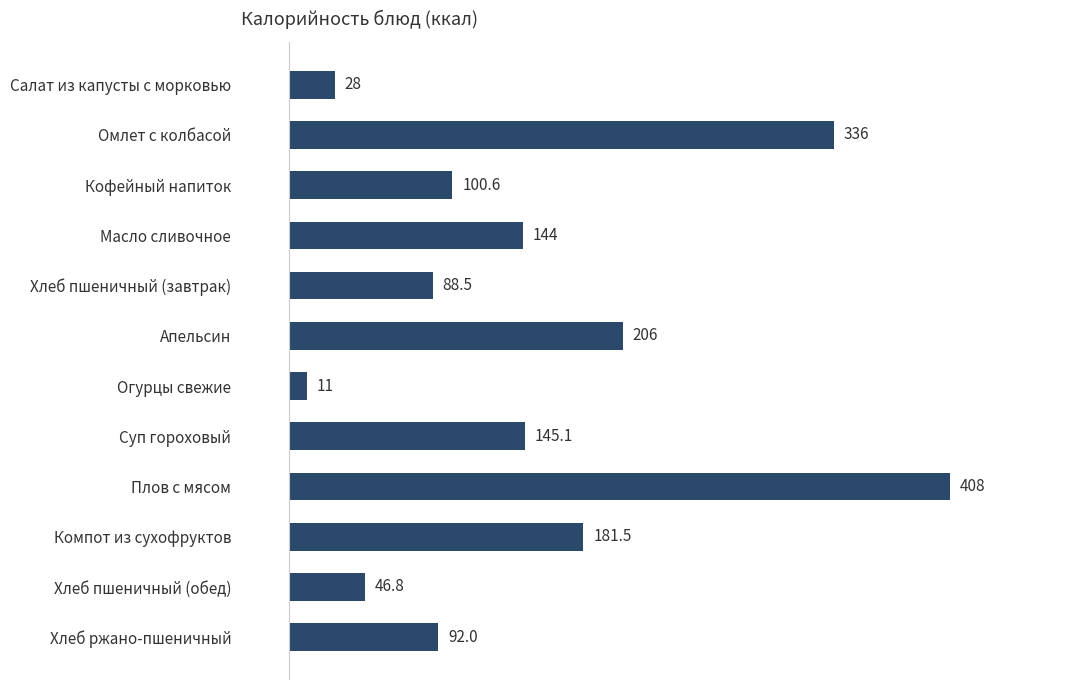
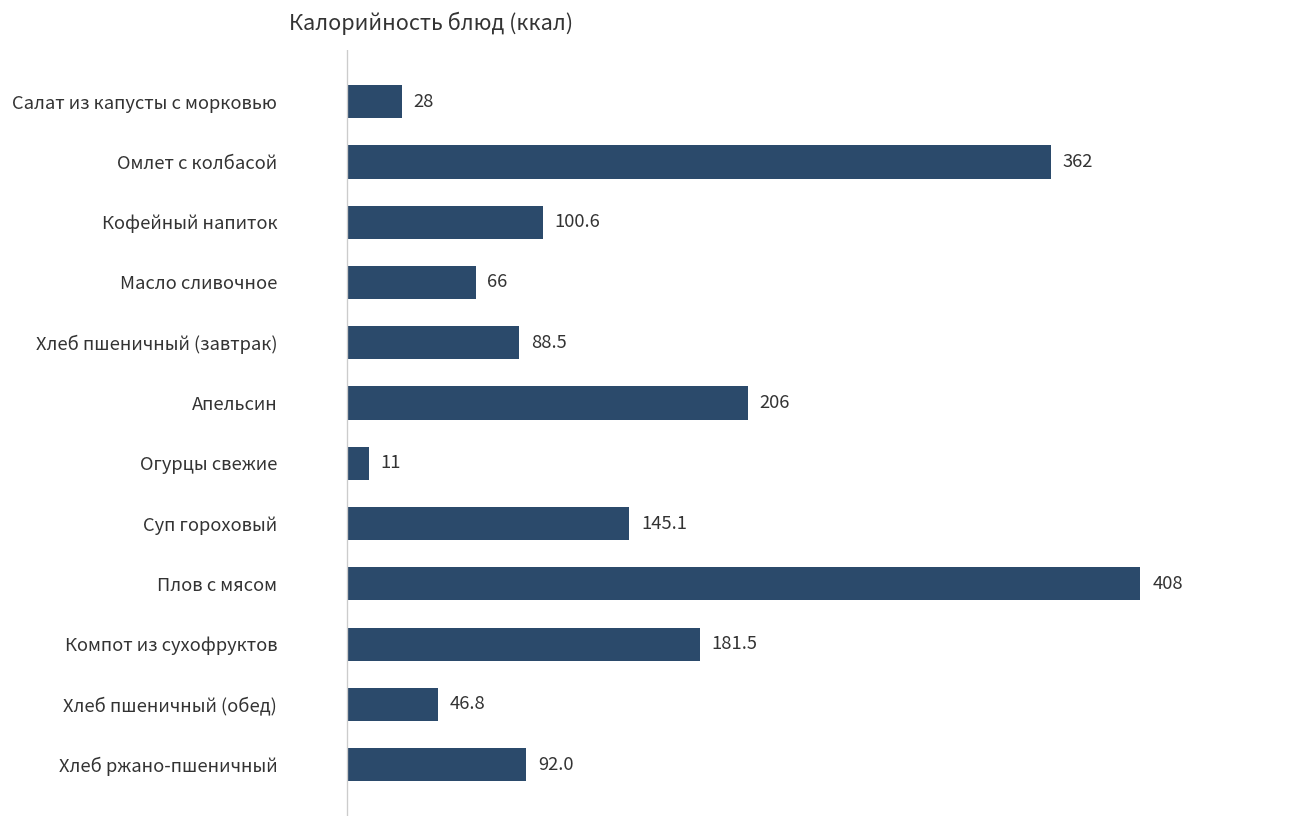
Омлет с колбасой: 336 -> 362
Масло сливочное: 144 -> 66
